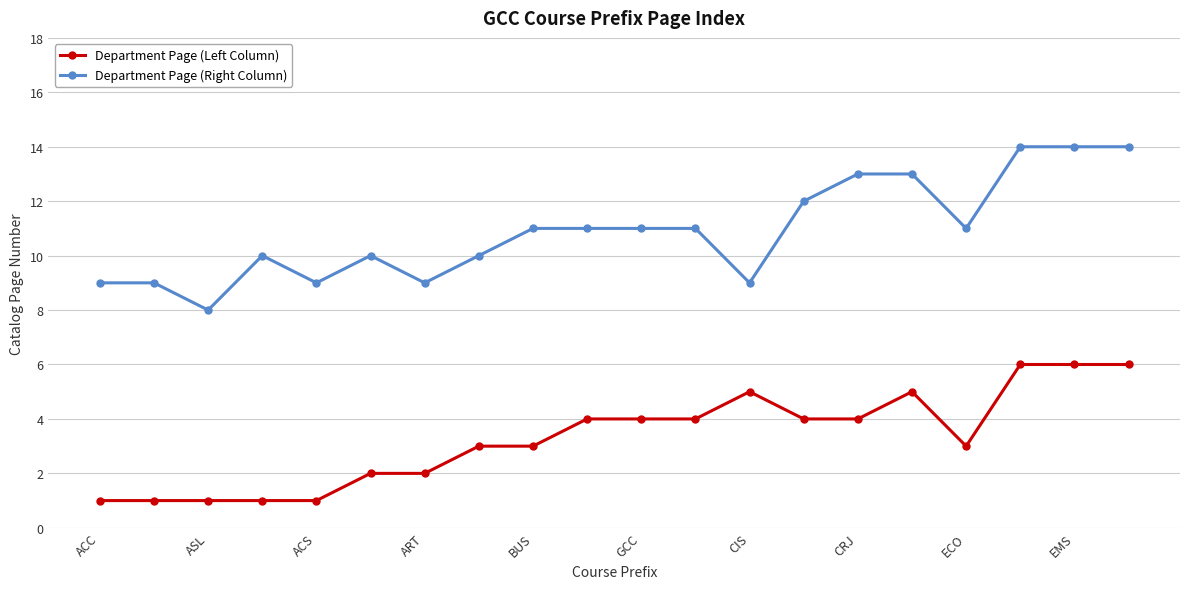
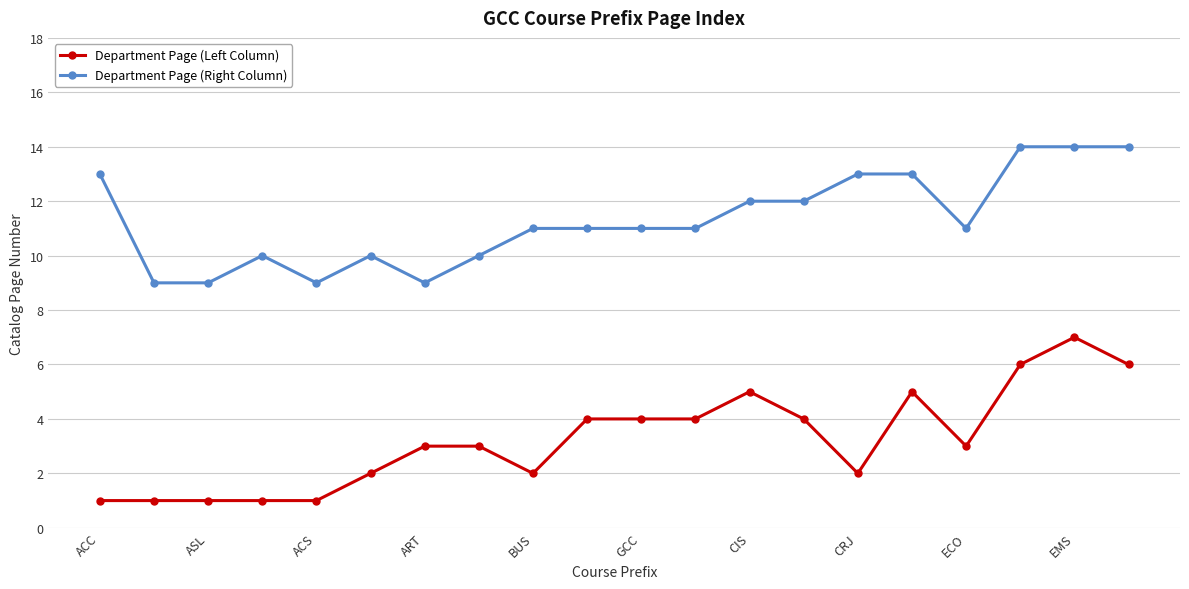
Department Page (Right Column), ACC: 9 -> 13
Department Page (Right Column), ASL: 8 -> 9
Department Page (Left Column), ART: 2 -> 3
Department Page (Left Column), BUS: 3 -> 2
Department Page (Right Column), CIS: 9 -> 12
Department Page (Left Column), CRJ: 4 -> 2
Department Page (Left Column), EMS: 6 -> 7
